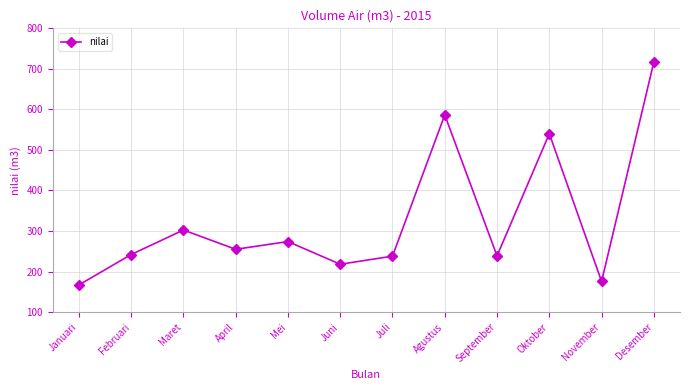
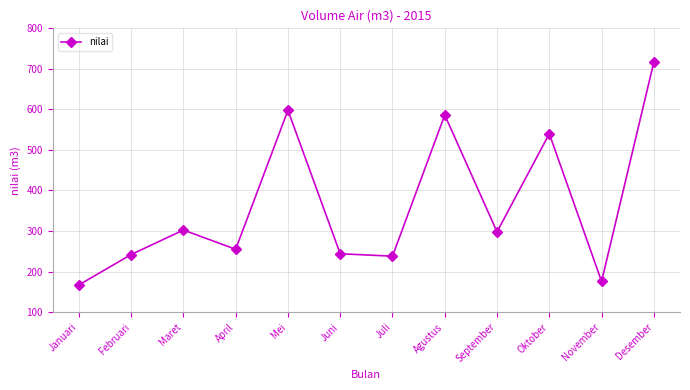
Mei: 270 -> 600
Juni: 220 -> 240
September: 240 -> 300
